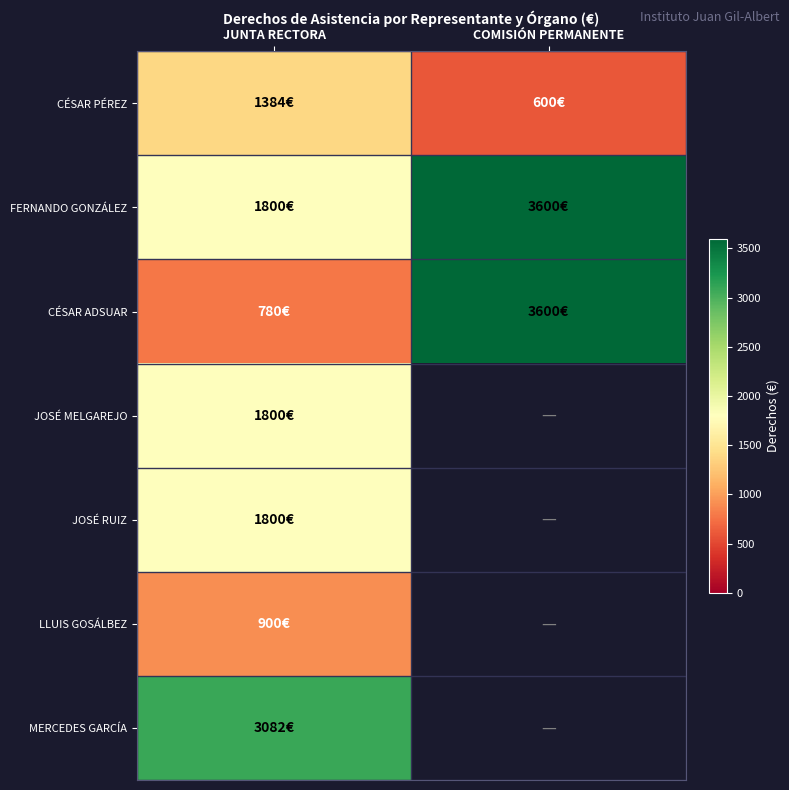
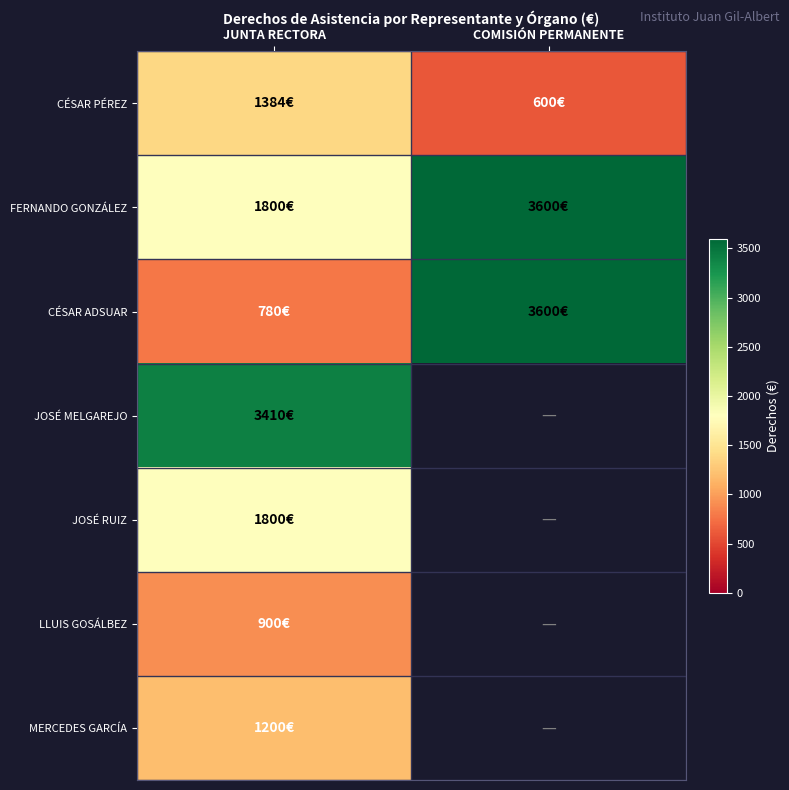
JOSÉ MELGAREJO, JUNTA RECTORA: 1800€ -> 3410€
MERCEDES GARCÍA, JUNTA RECTORA: 3082€ -> 1200€
